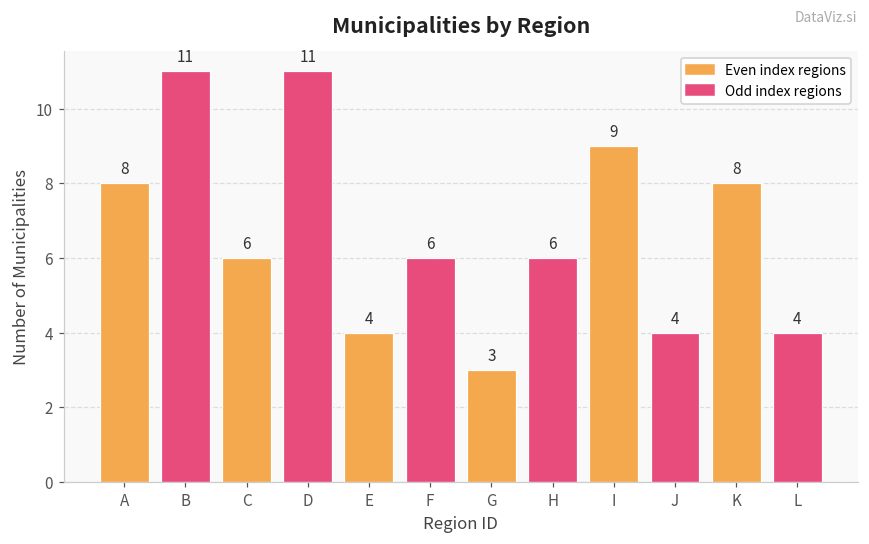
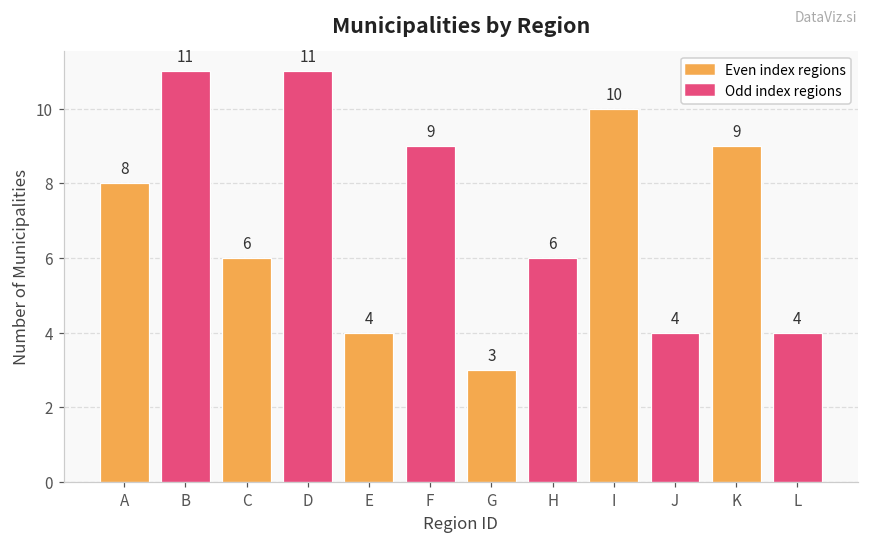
F: 6 -> 9
I: 9 -> 10
K: 8 -> 9
